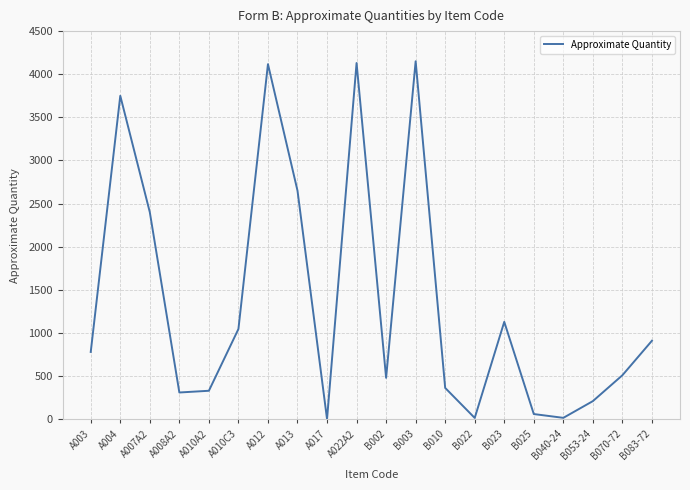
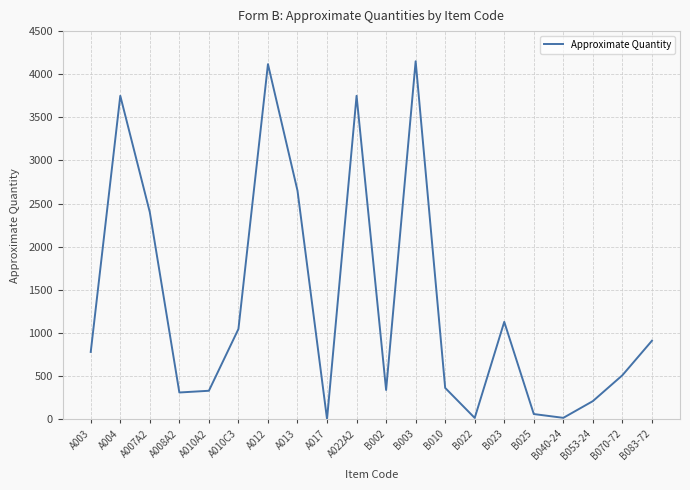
A022A2: 4100 -> 3800
B002: 500 -> 300
